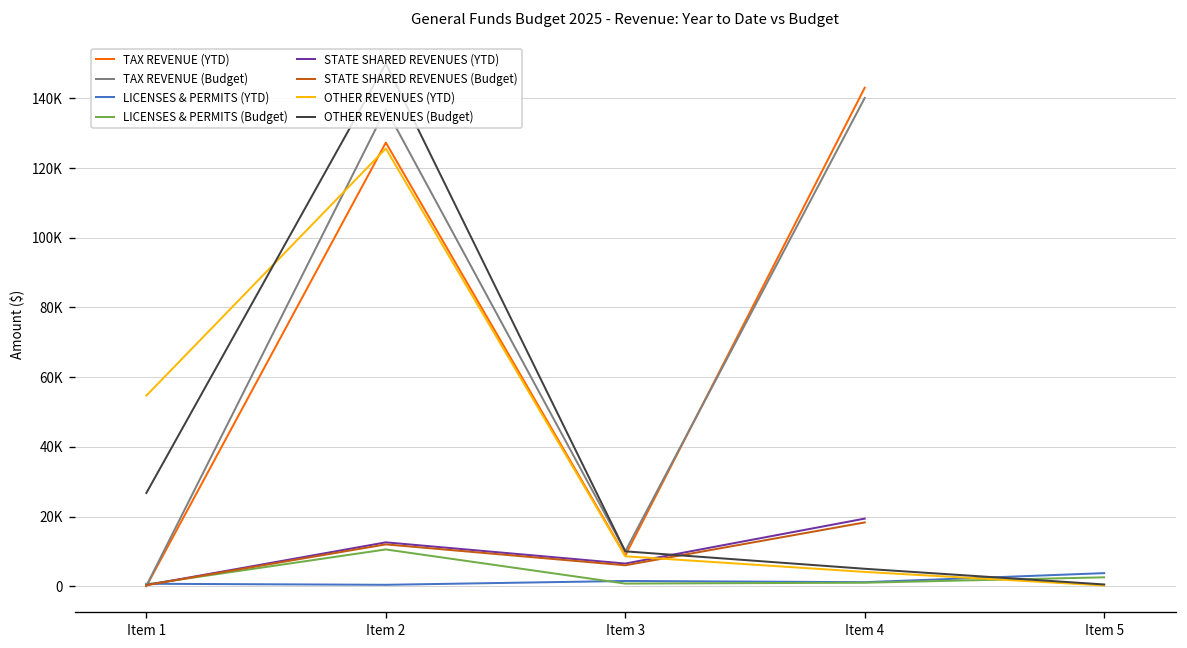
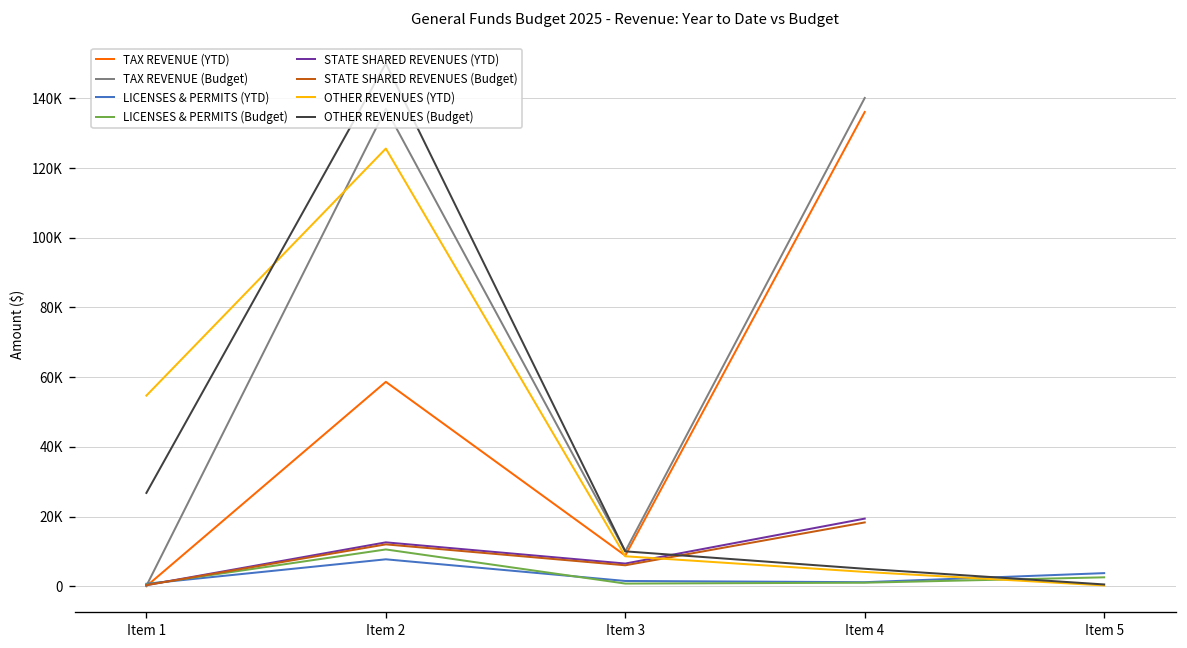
TAX REVENUE (YTD), Item 2: 127000 -> 59000
LICENSES & PERMITS (YTD), Item 2: 0 -> 8000
TAX REVENUE (YTD), Item 4: 143000 -> 136000
